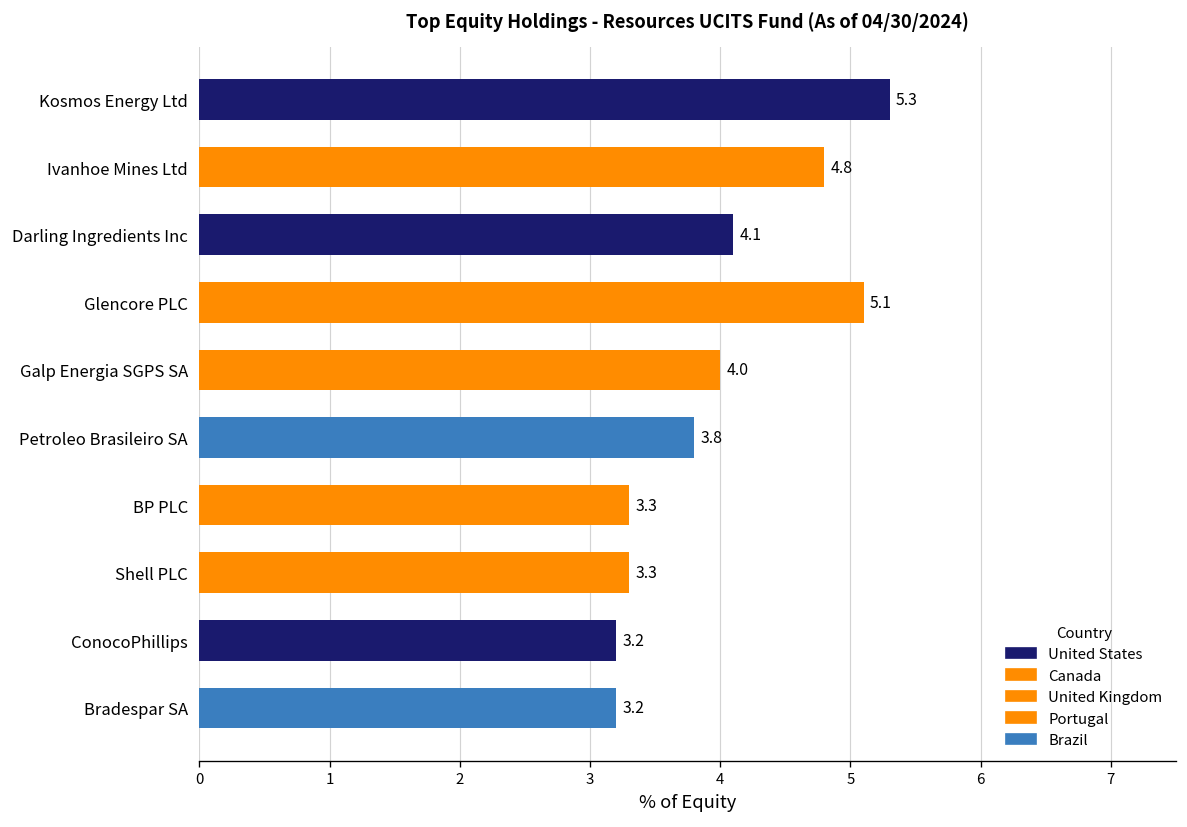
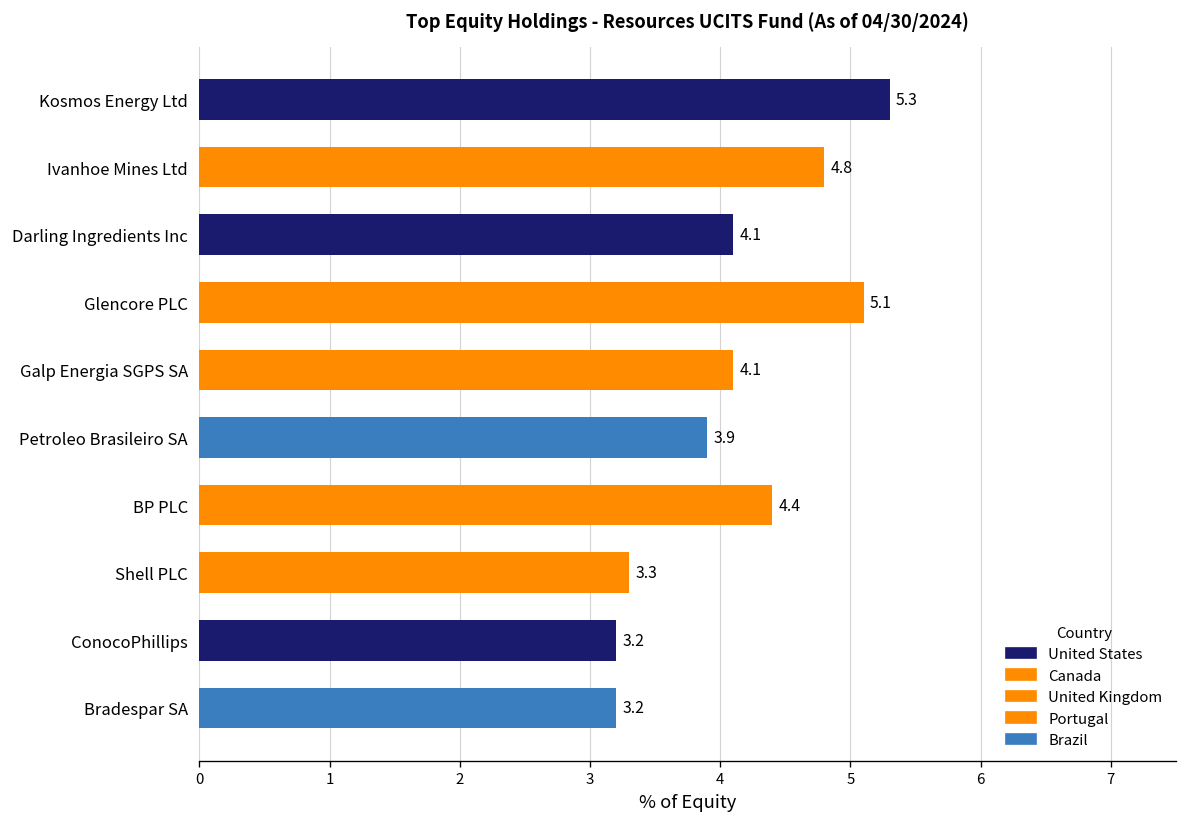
Galp Energia SGPS SA: 4.0 -> 4.1
Petroleo Brasileiro SA: 3.8 -> 3.9
BP PLC: 3.3 -> 4.4
